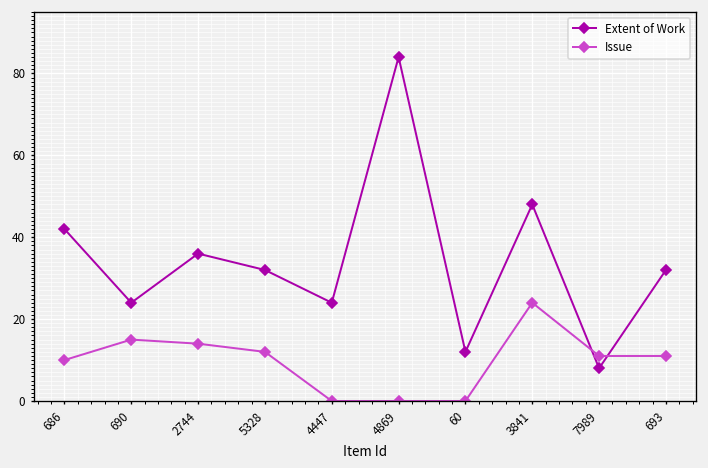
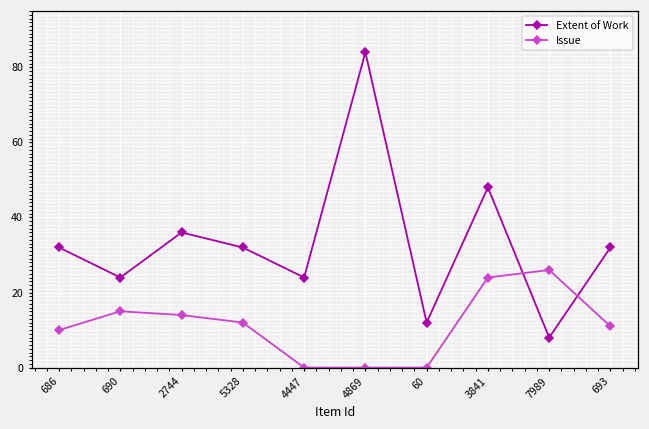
Extent of Work, 686: 42 -> 32
Issue, 7989: 11 -> 26
